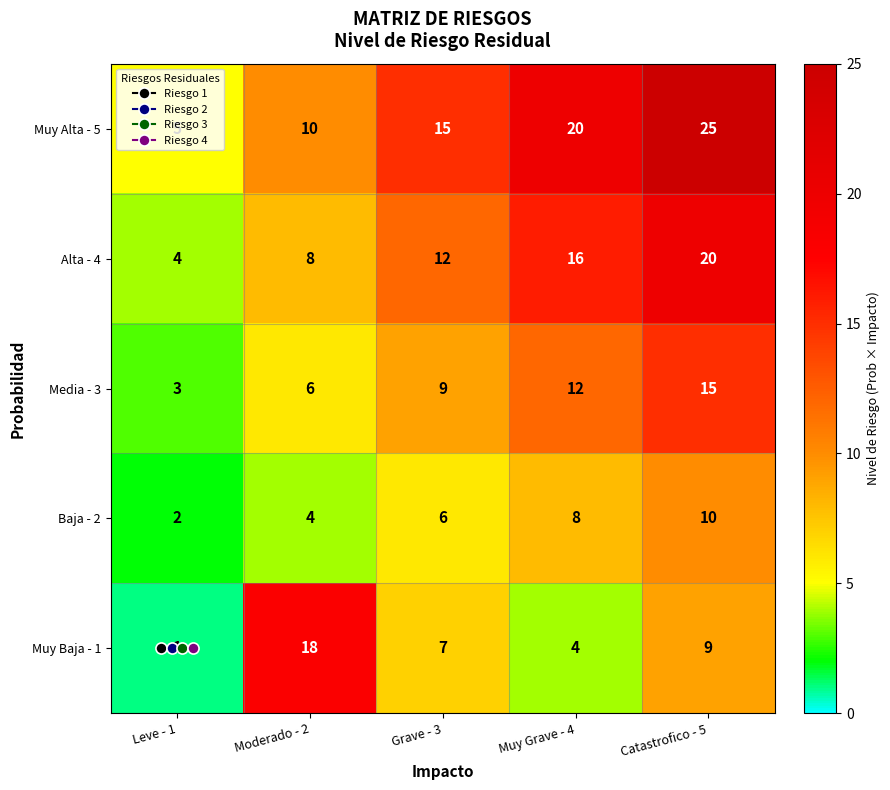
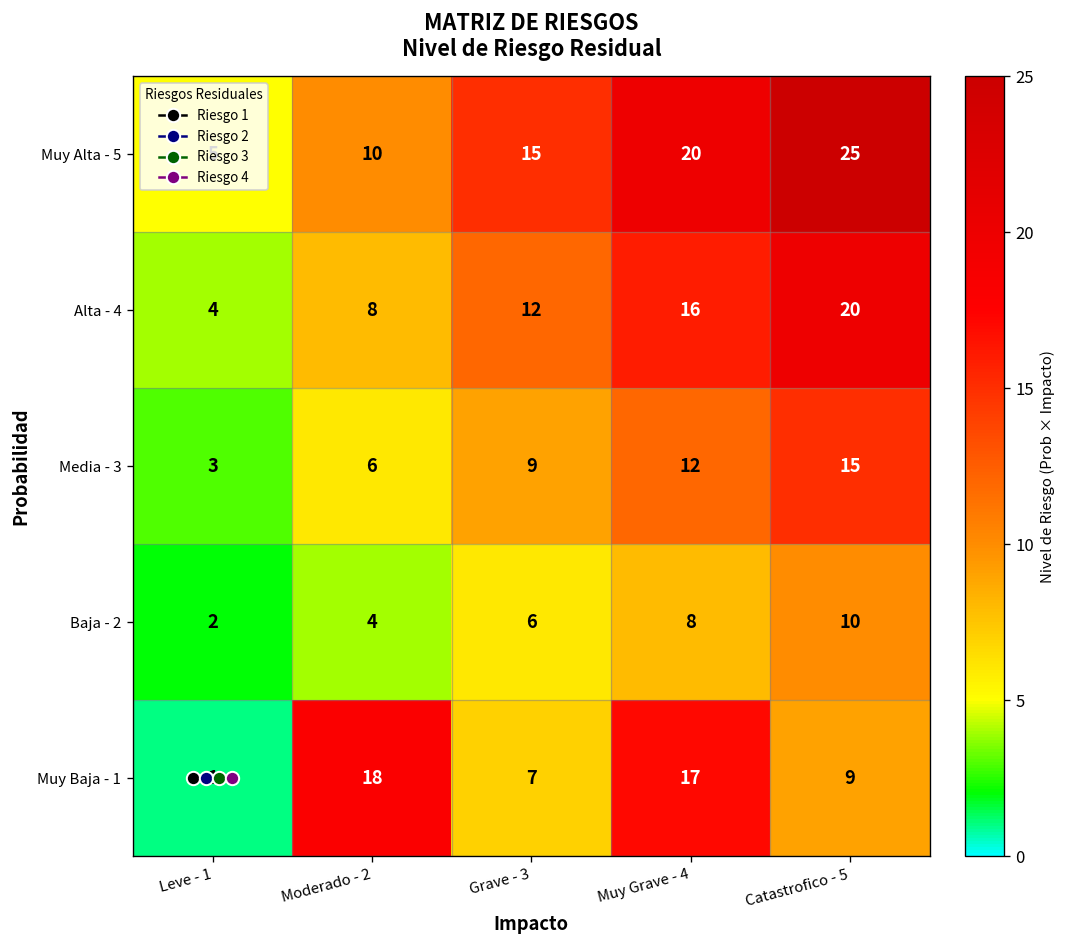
Muy Baja - 1, Muy Grave - 4: 4 -> 17
